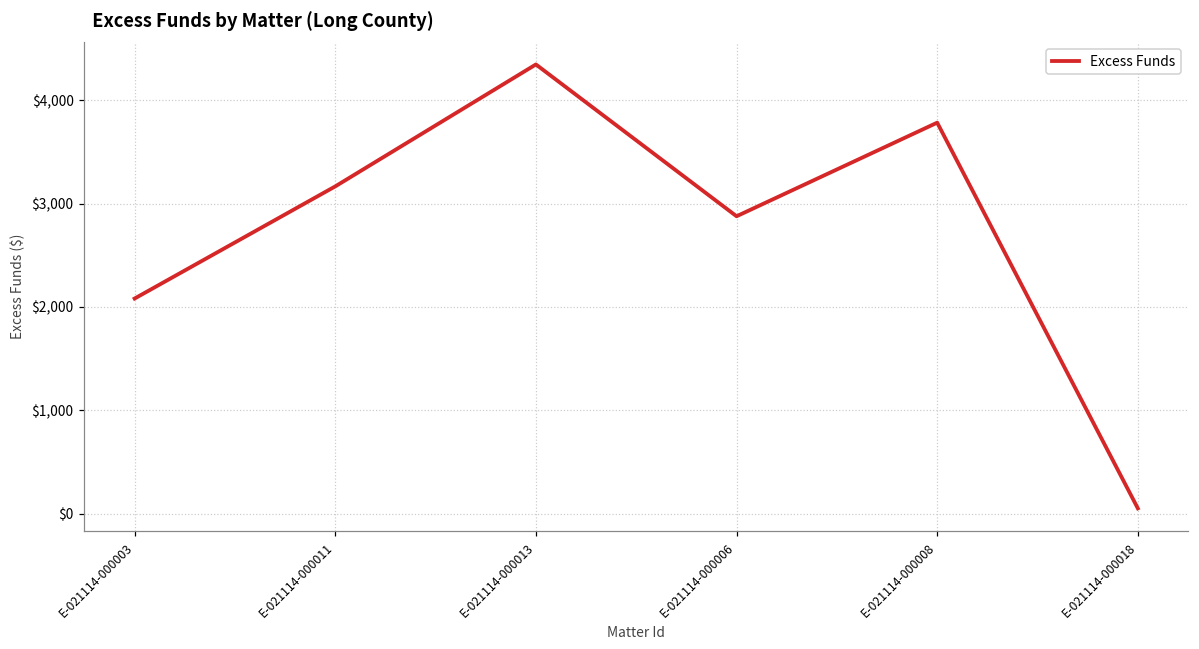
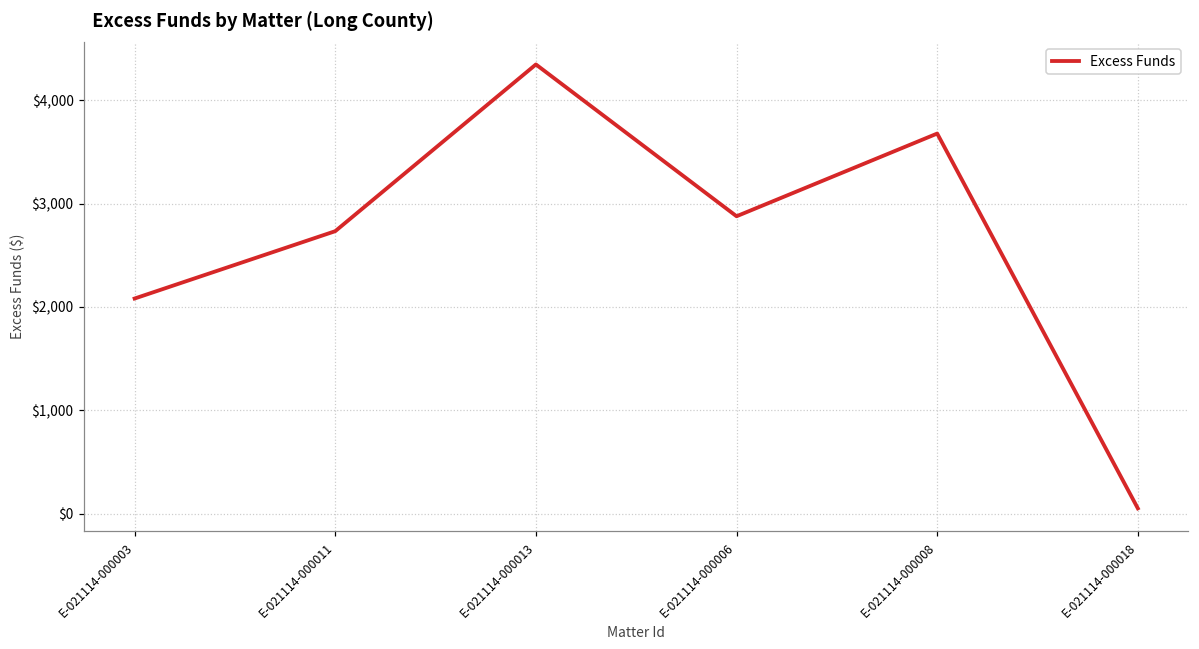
E-021114-000011: $3,200 -> $2,700
E-021114-000008: $3,800 -> $3,700
